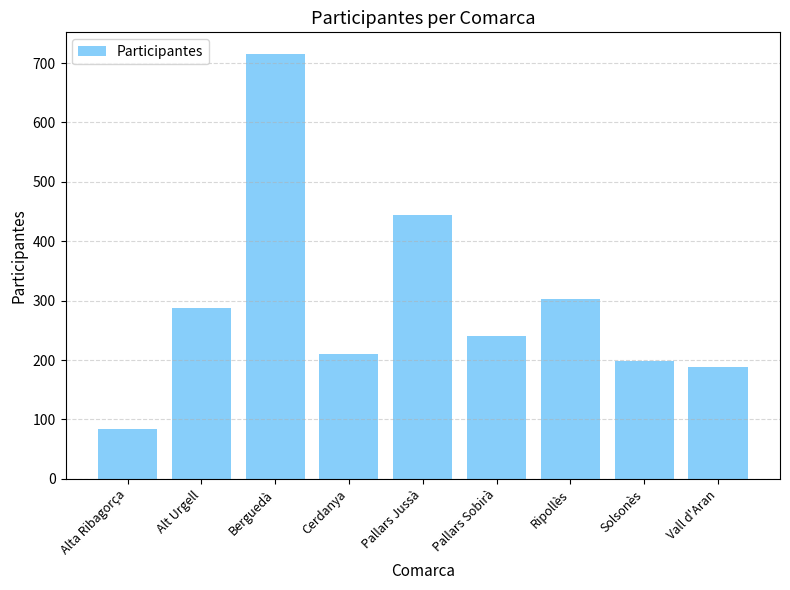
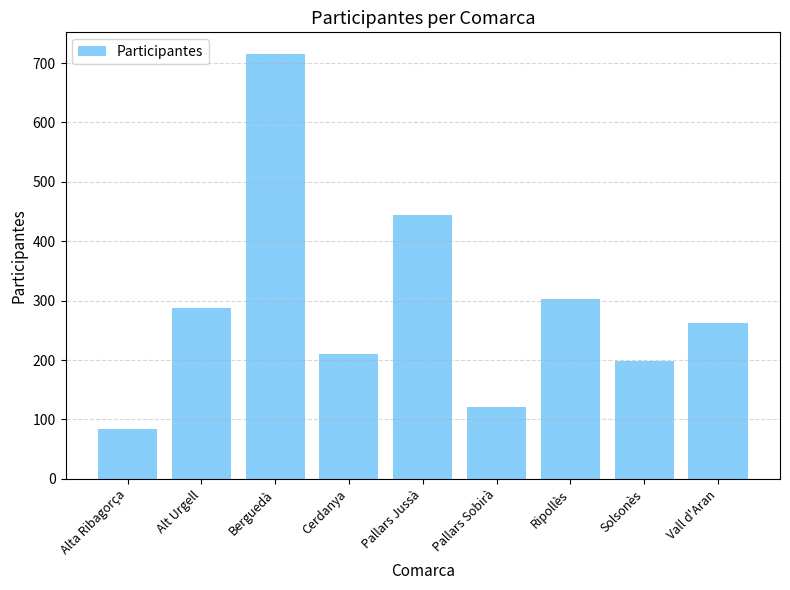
Pallars Sobirà: 240 -> 120
Vall d'Aran: 190 -> 260
